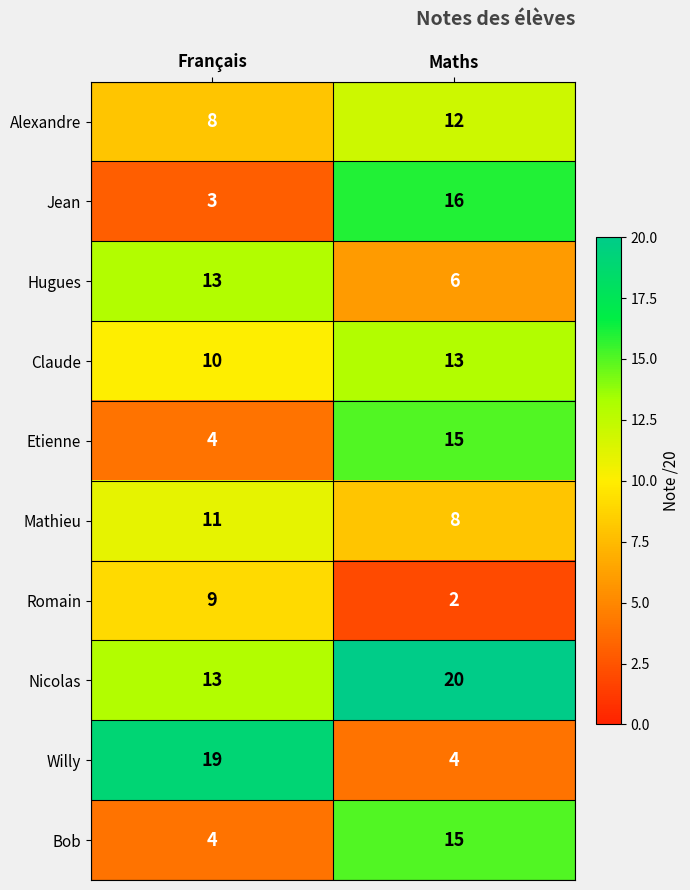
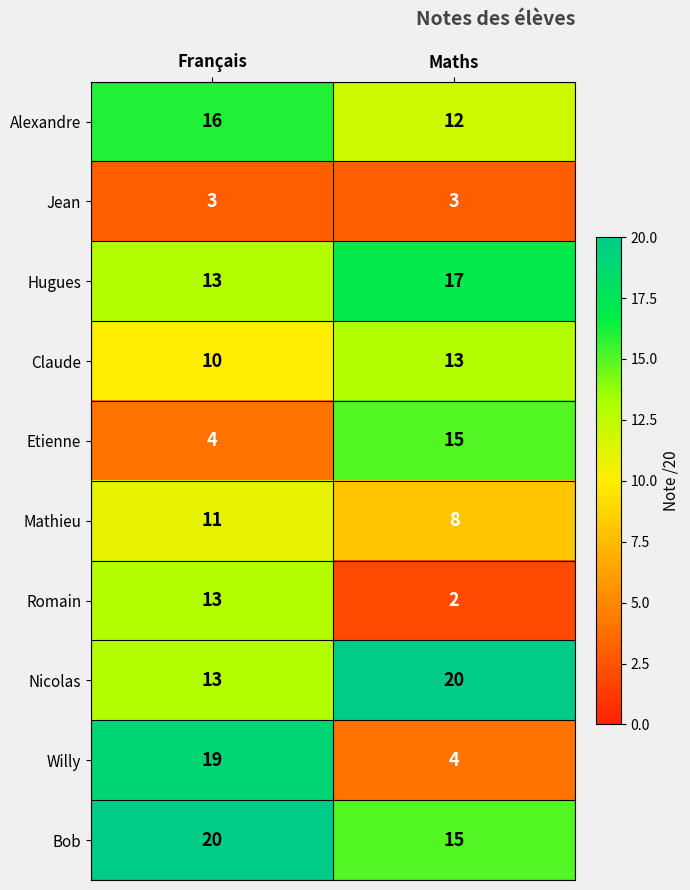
Alexandre, Français: 8 -> 16
Jean, Maths: 16 -> 3
Hugues, Maths: 6 -> 17
Romain, Français: 9 -> 13
Bob, Français: 4 -> 20
